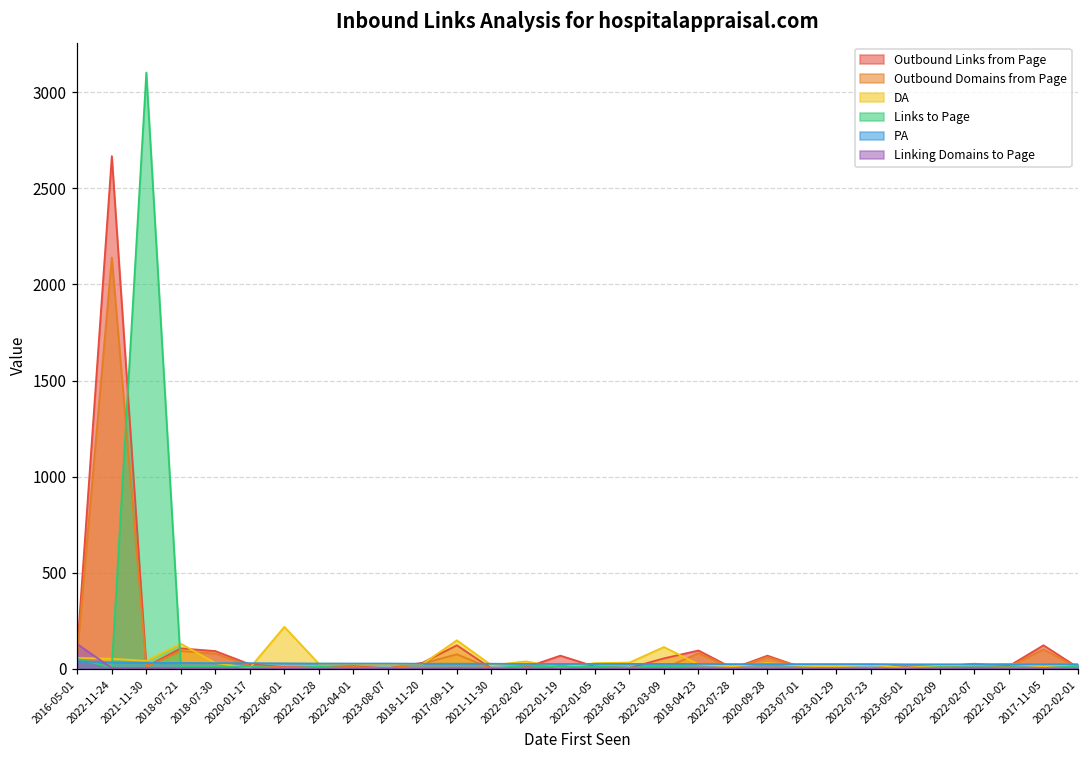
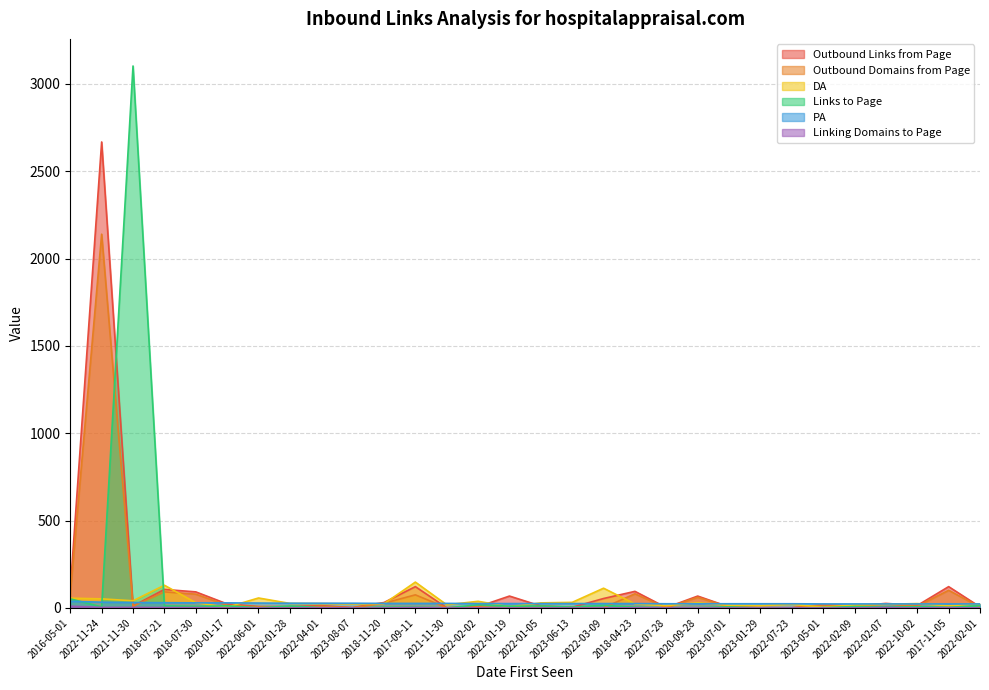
Linking Domains to Page, 2016-05-01: 130 -> 10
DA, 2022-06-01: 220 -> 60
